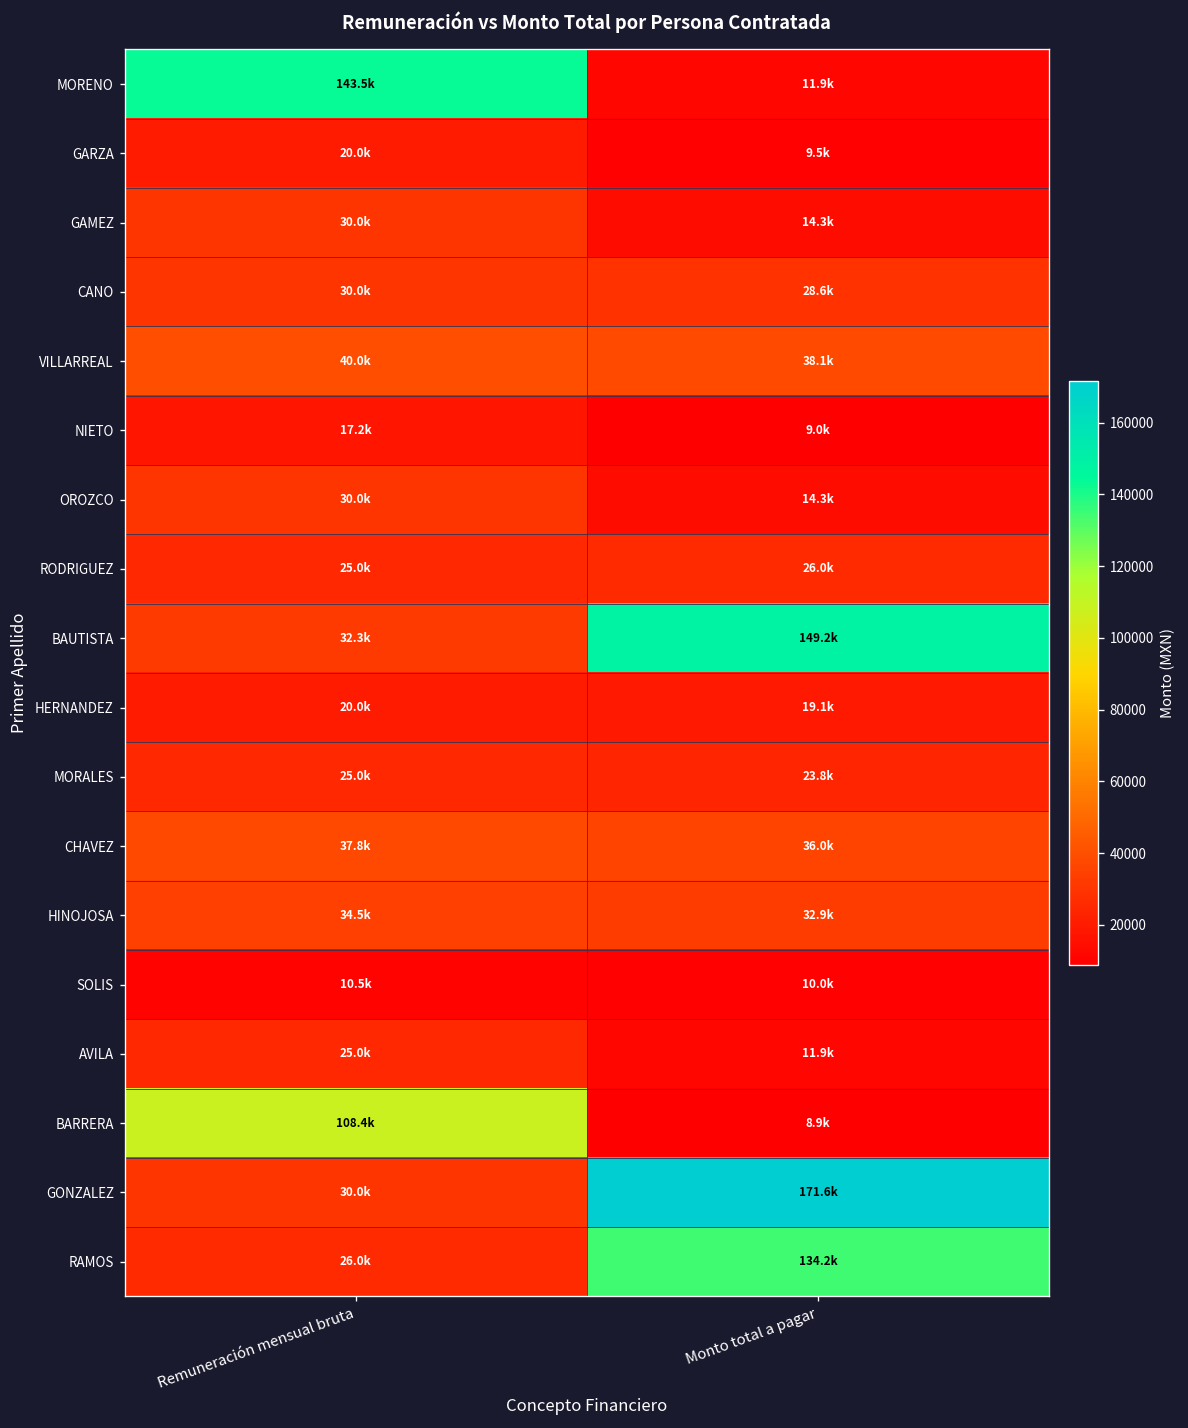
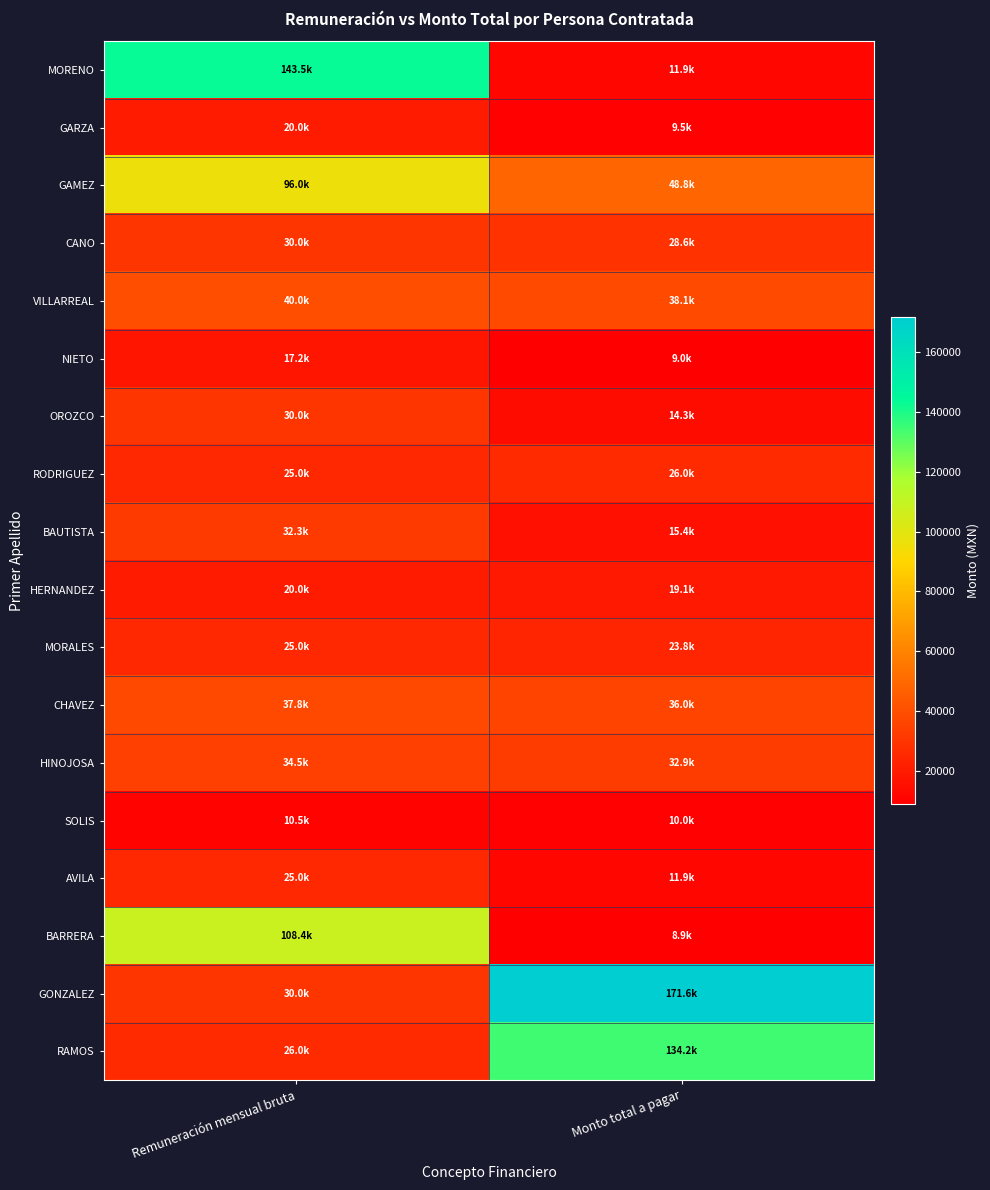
GAMEZ, Remuneración mensual bruta: 30.0k -> 96.0k
GAMEZ, Monto total a pagar: 14.3k -> 48.8k
BAUTISTA, Monto total a pagar: 149.2k -> 15.4k
